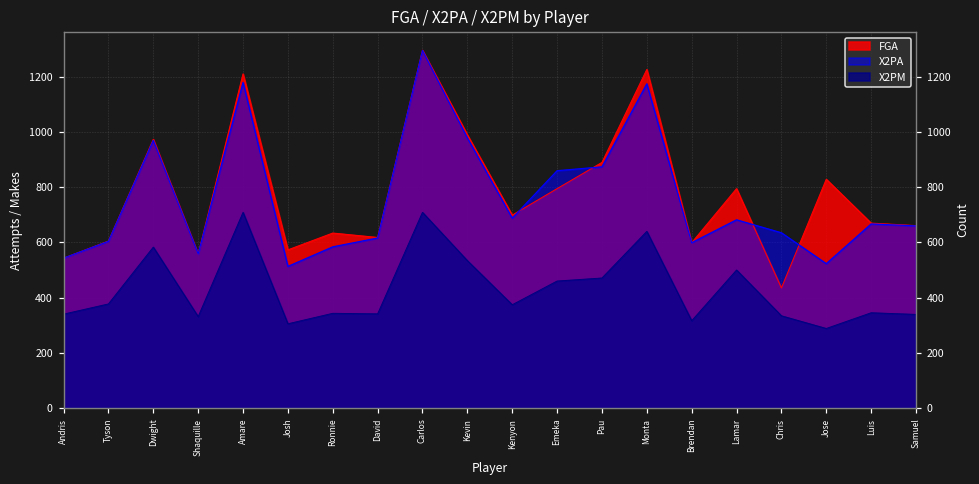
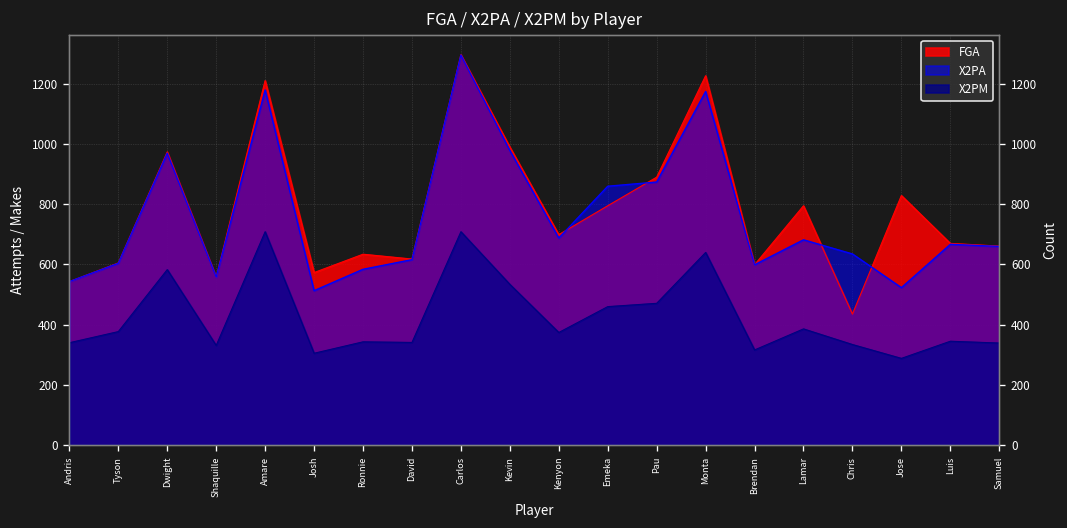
X2PM, Lamar: 500 -> 390
